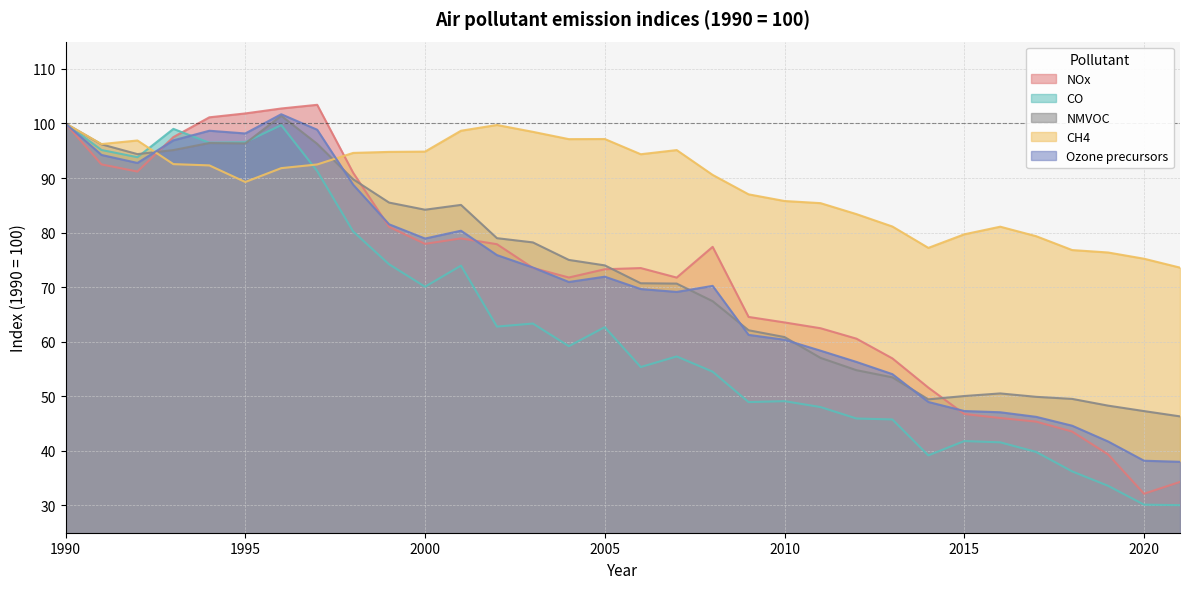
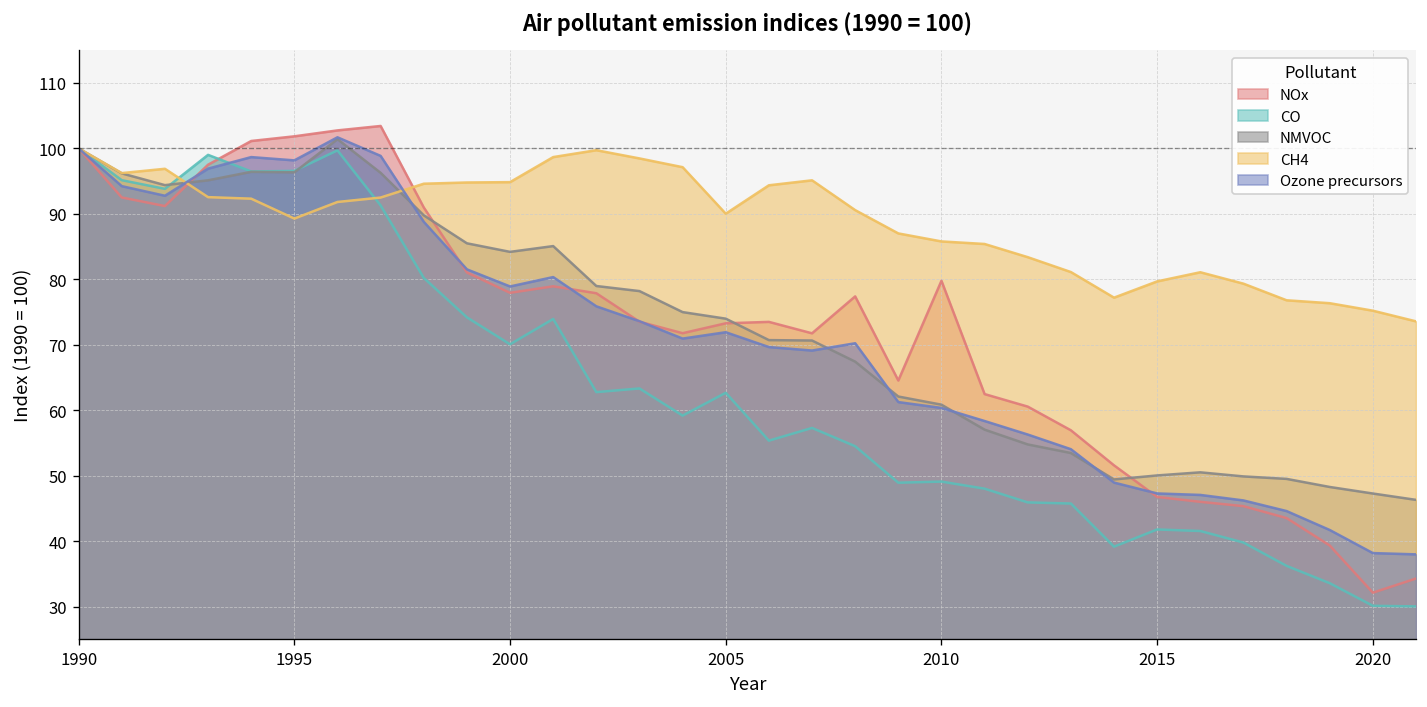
CH4, 2005: 97 -> 90
NOx, 2010: 64 -> 80
